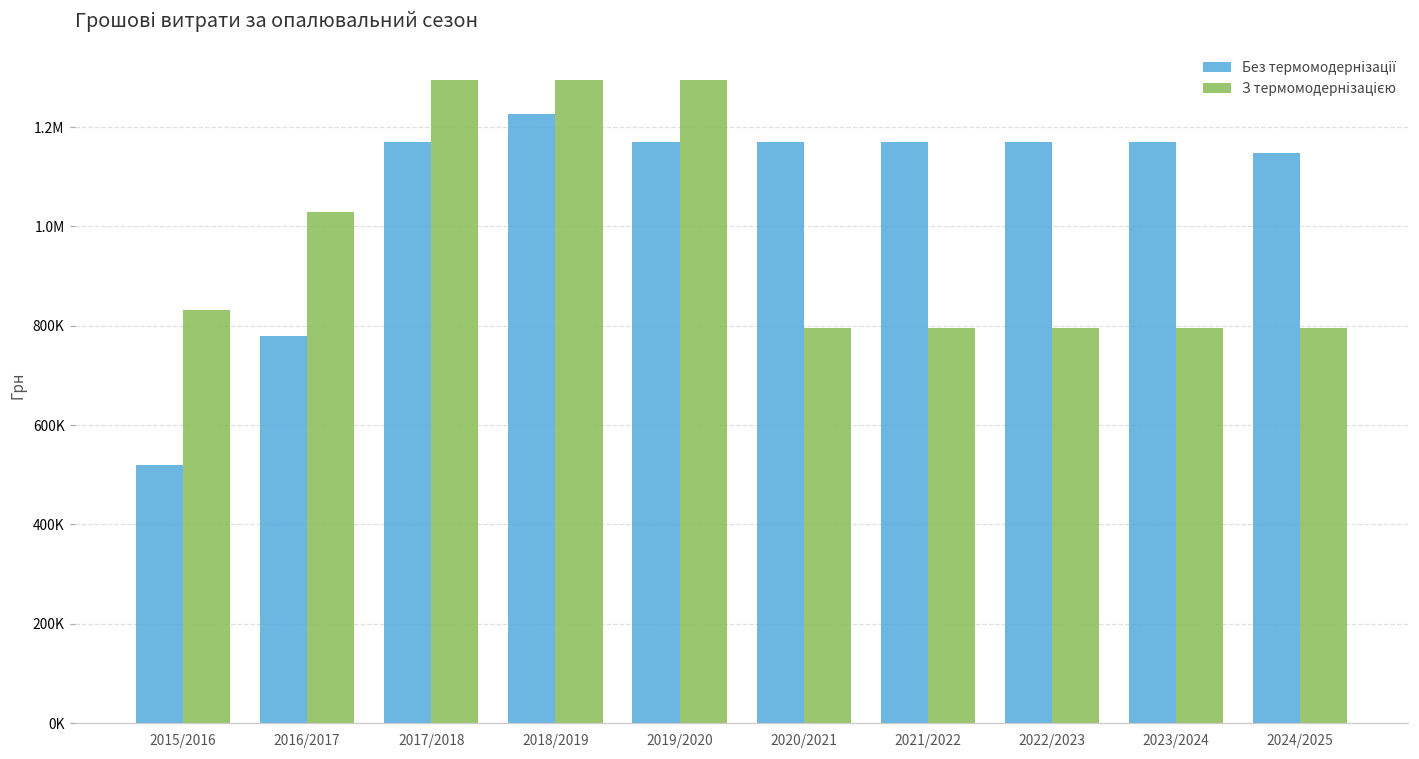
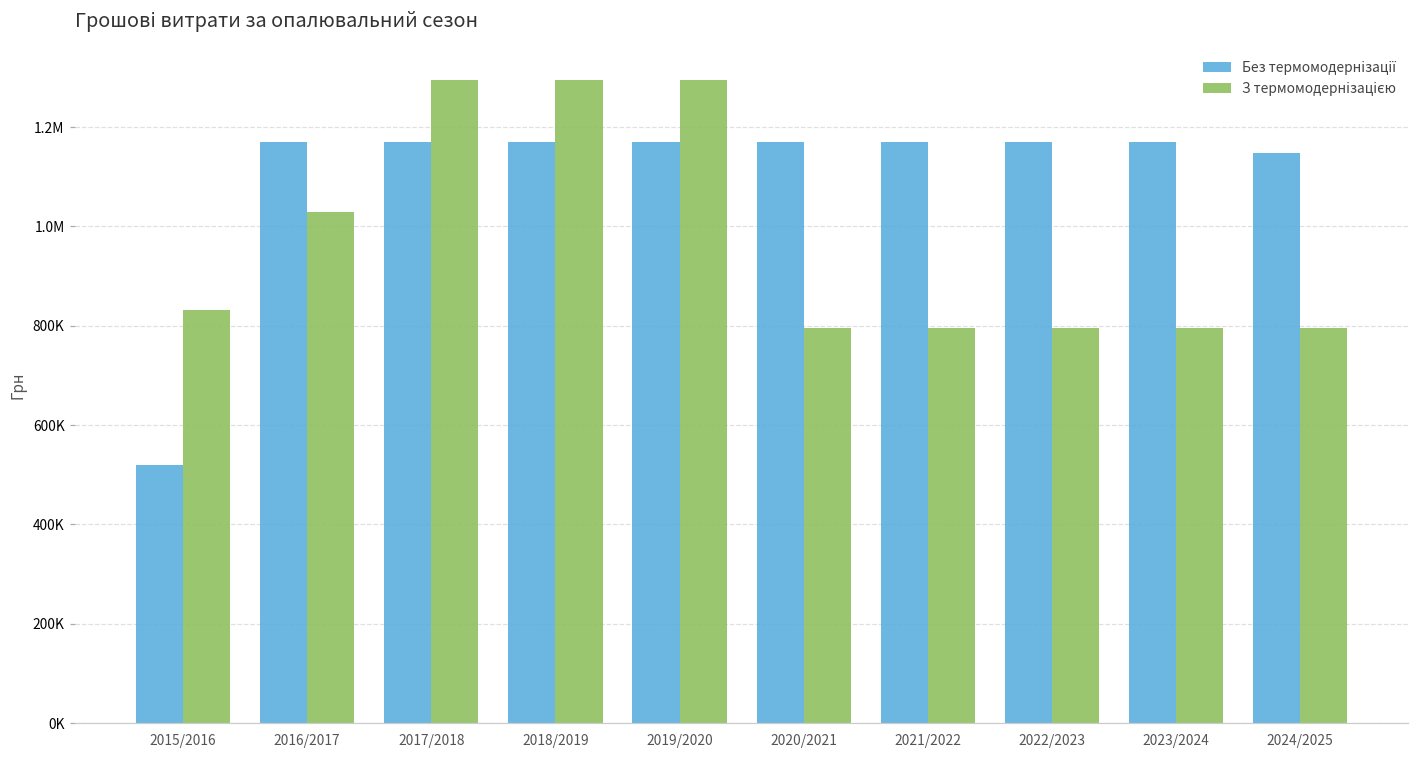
Без термомодернізації, 2016/2017: 780000 -> 1170000
Без термомодернізації, 2018/2019: 1230000 -> 1170000
